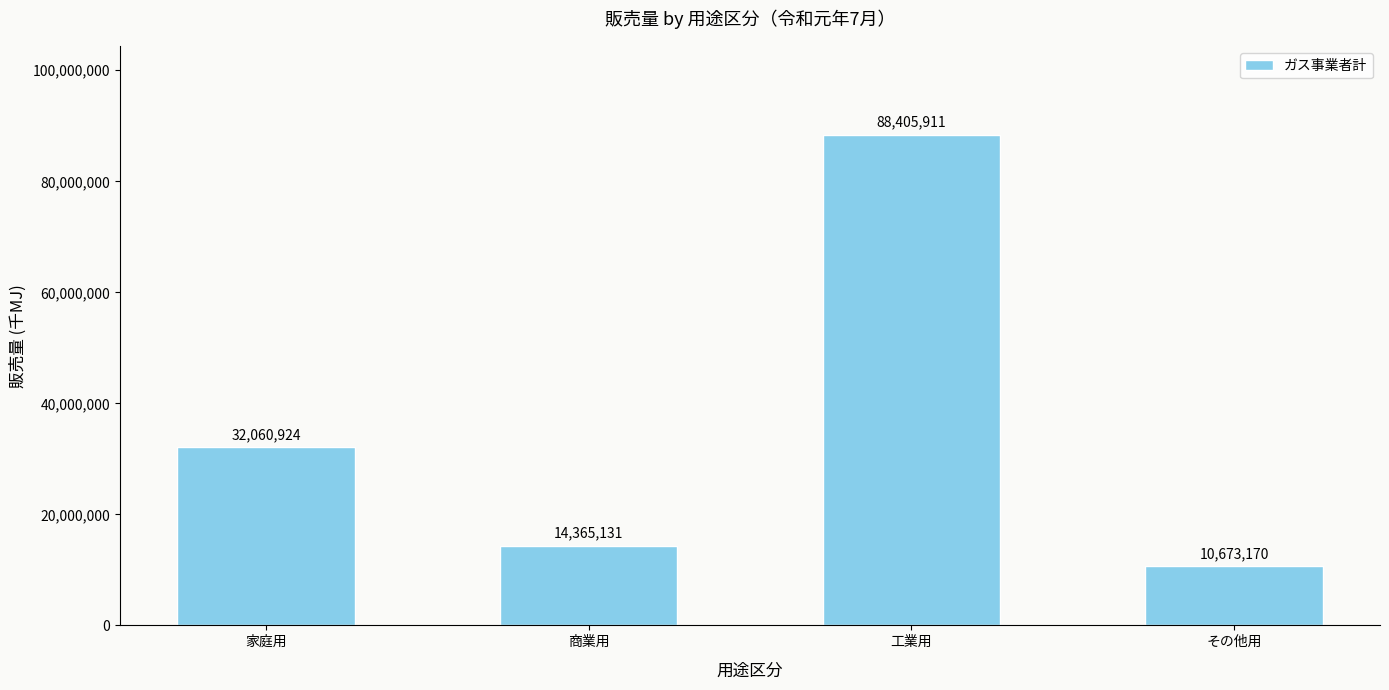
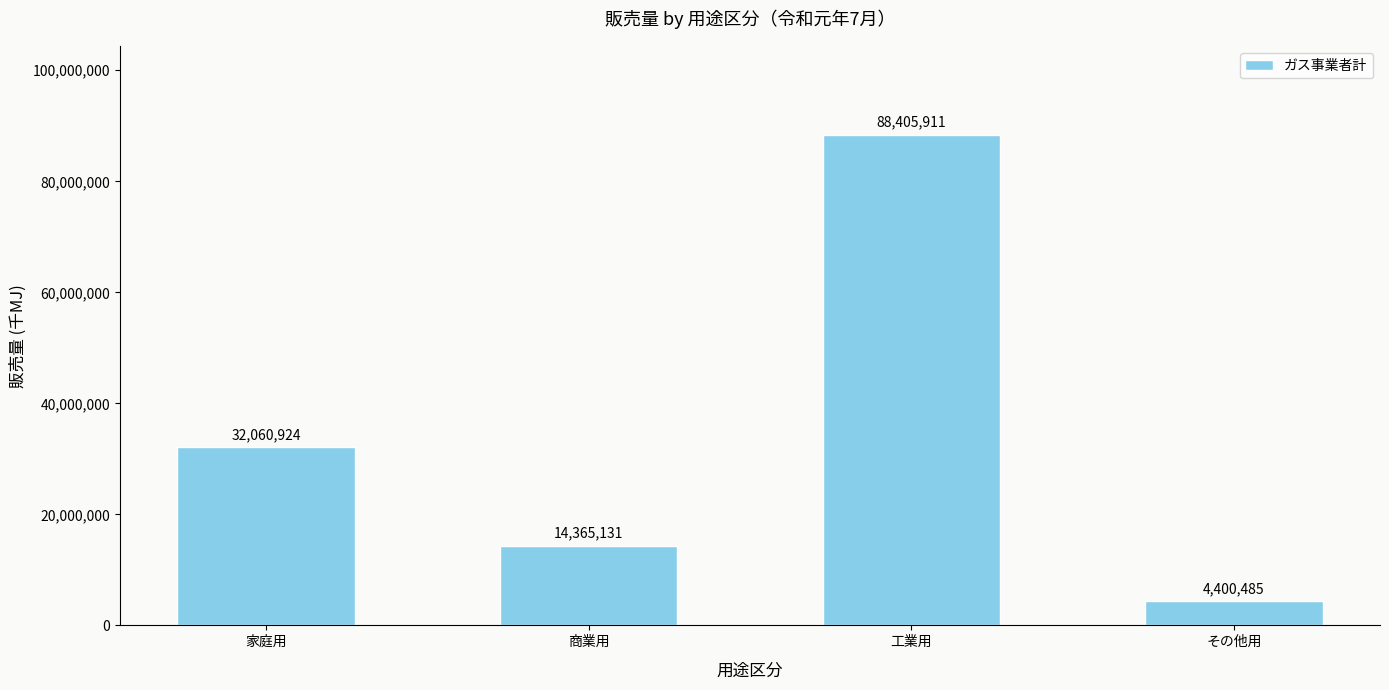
その他用: 10,673,170 -> 4,400,485
